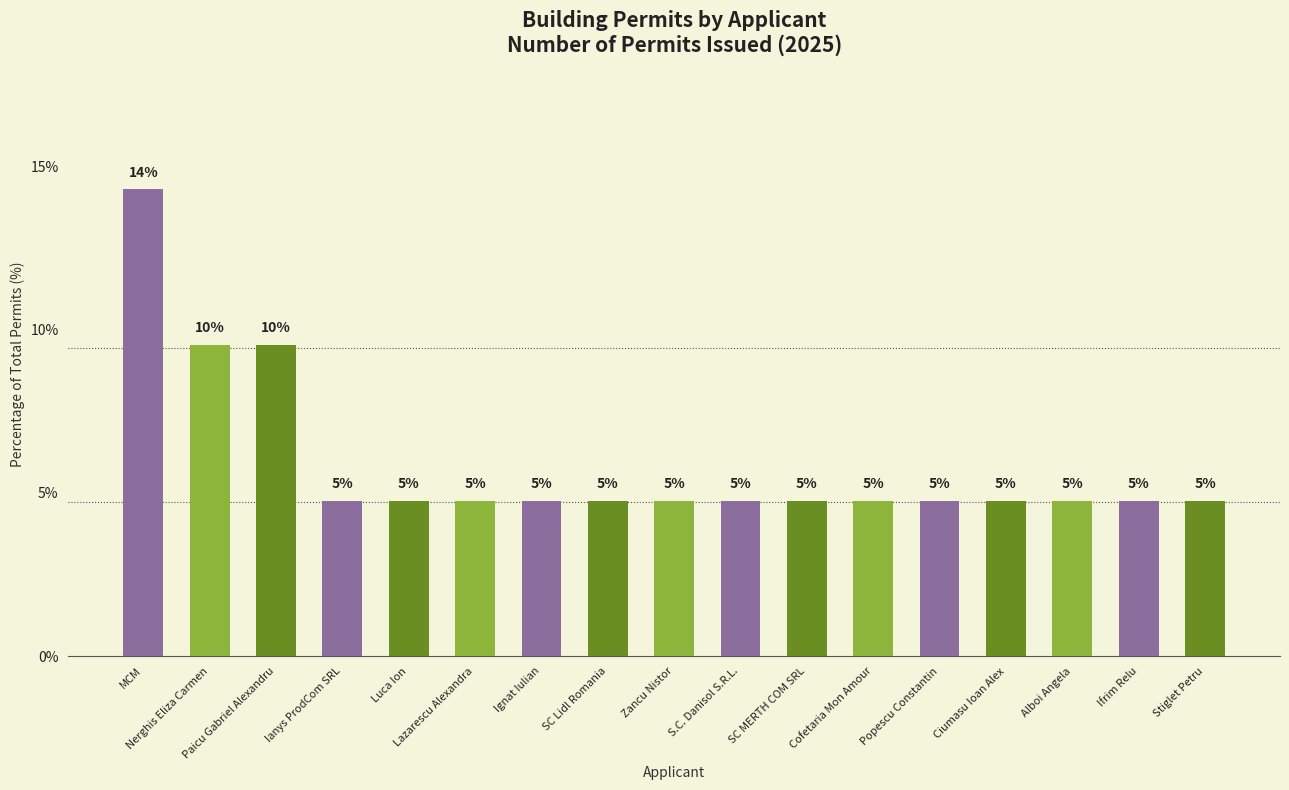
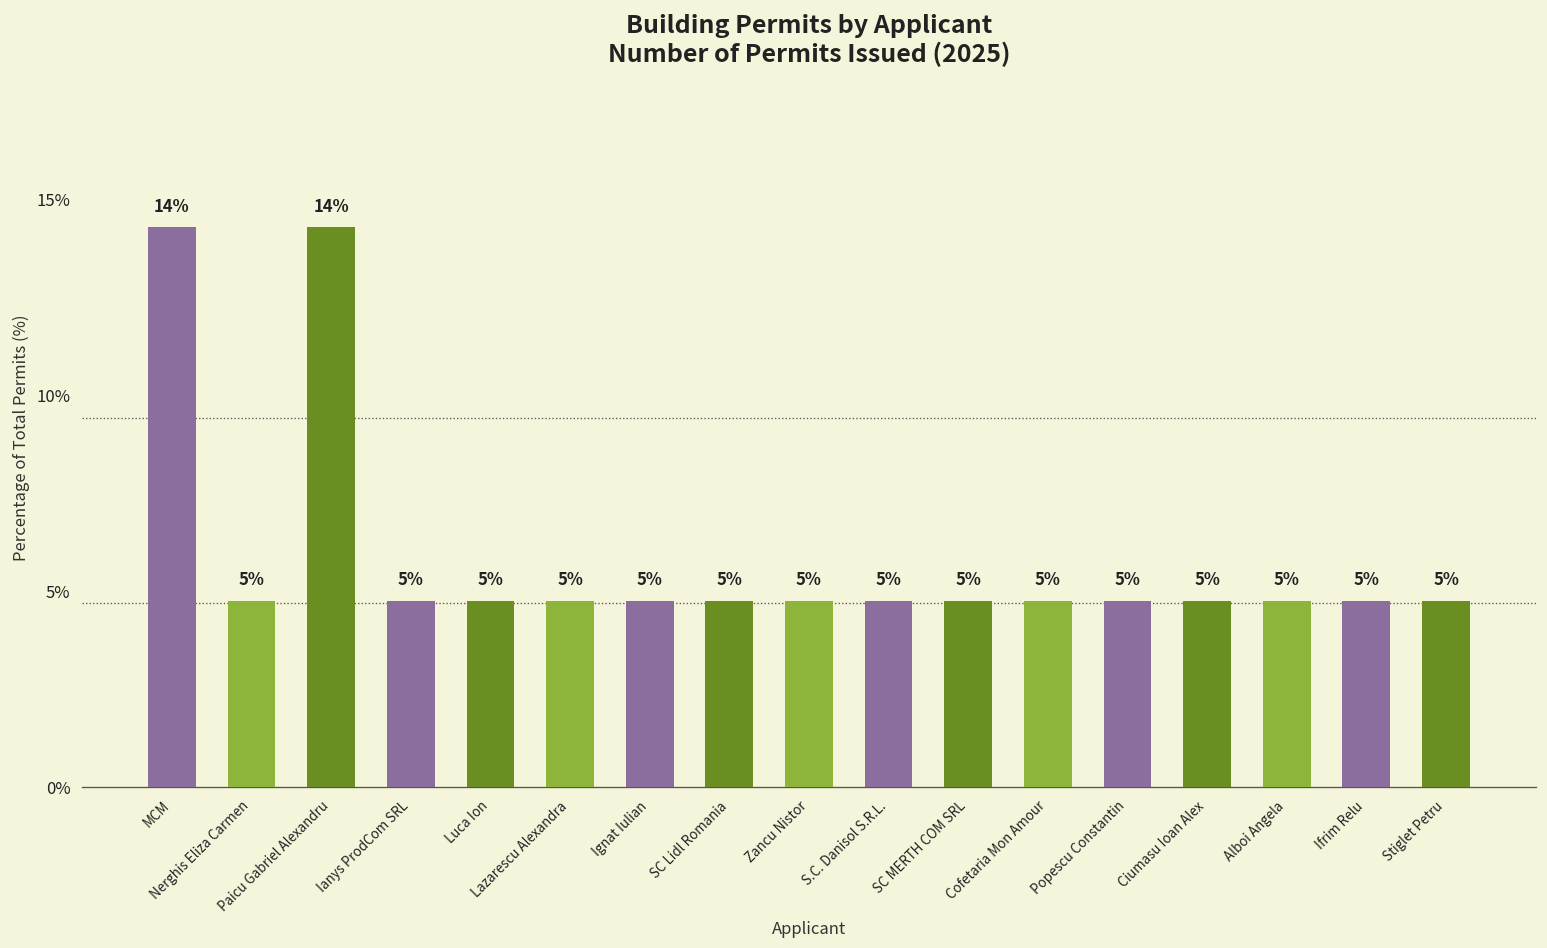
Nerghis Eliza Carmen: 10% -> 5%
Paicu Gabriel Alexandru: 10% -> 14%
